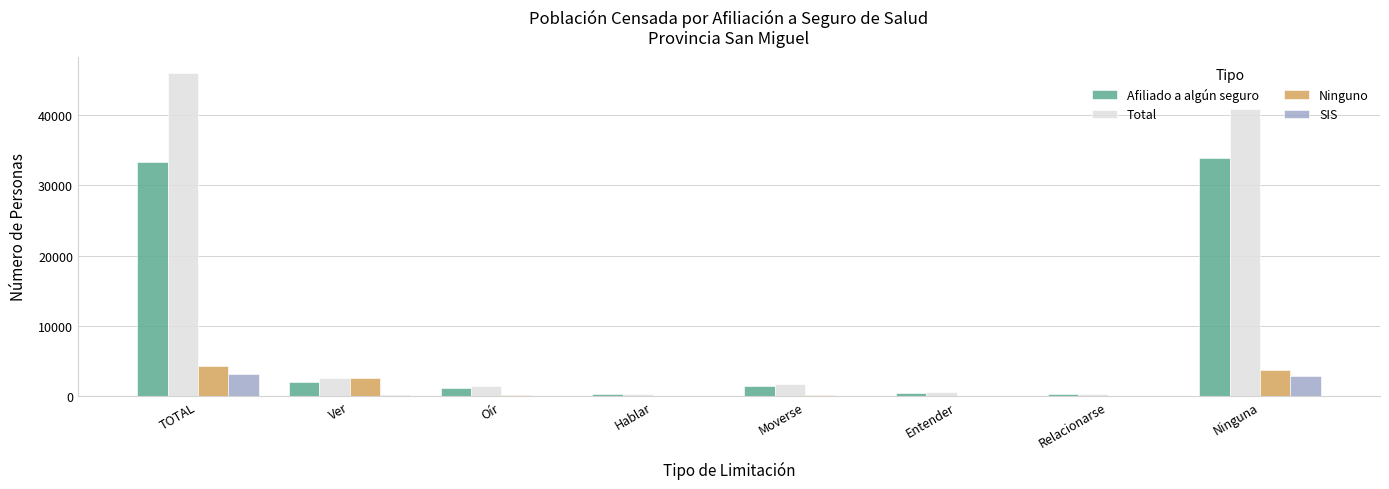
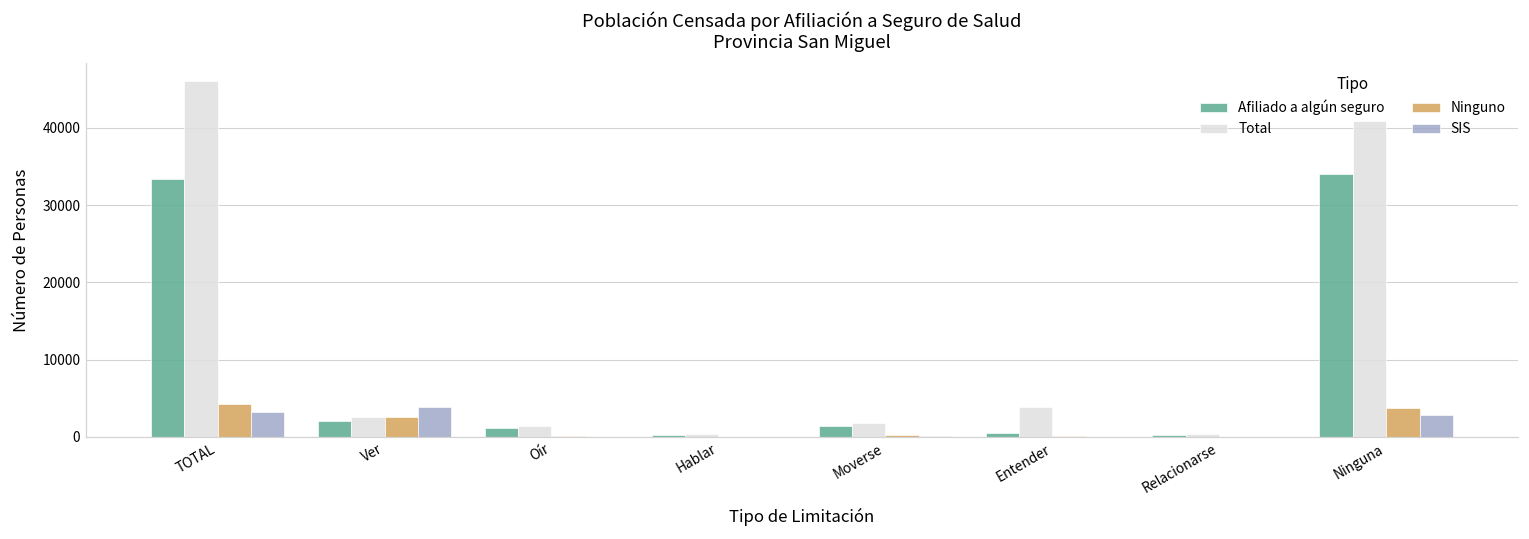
SIS, Ver: 0 -> 4000
Total, Entender: 1000 -> 4000
